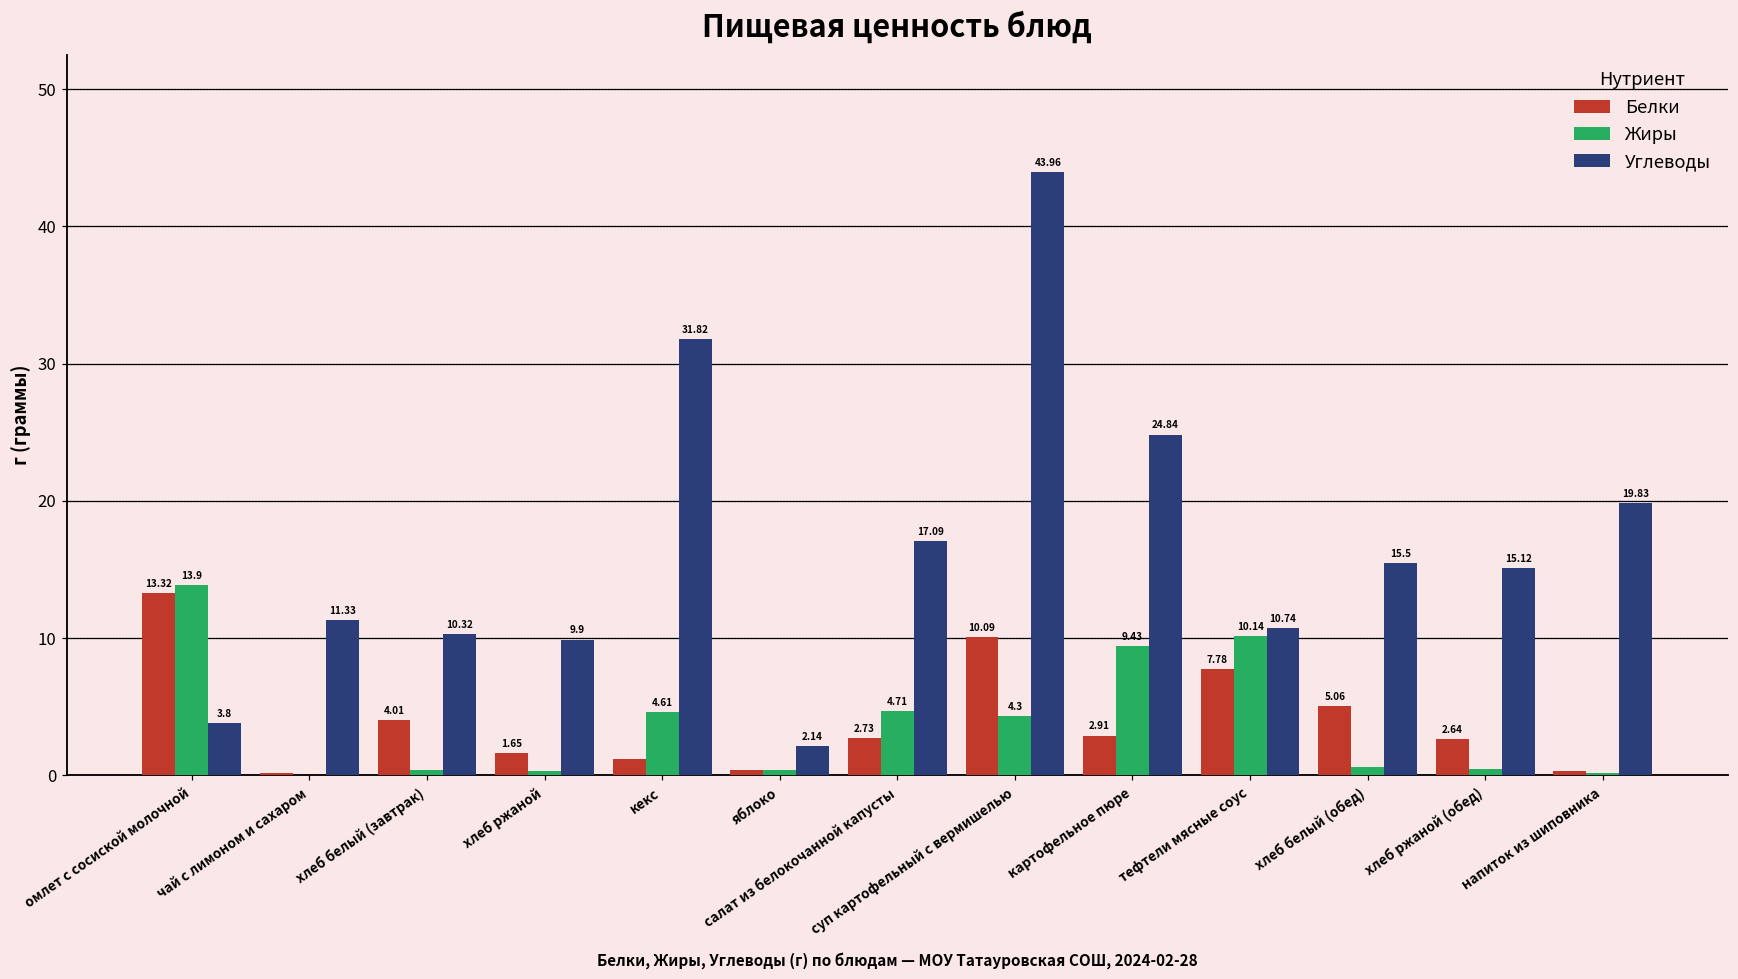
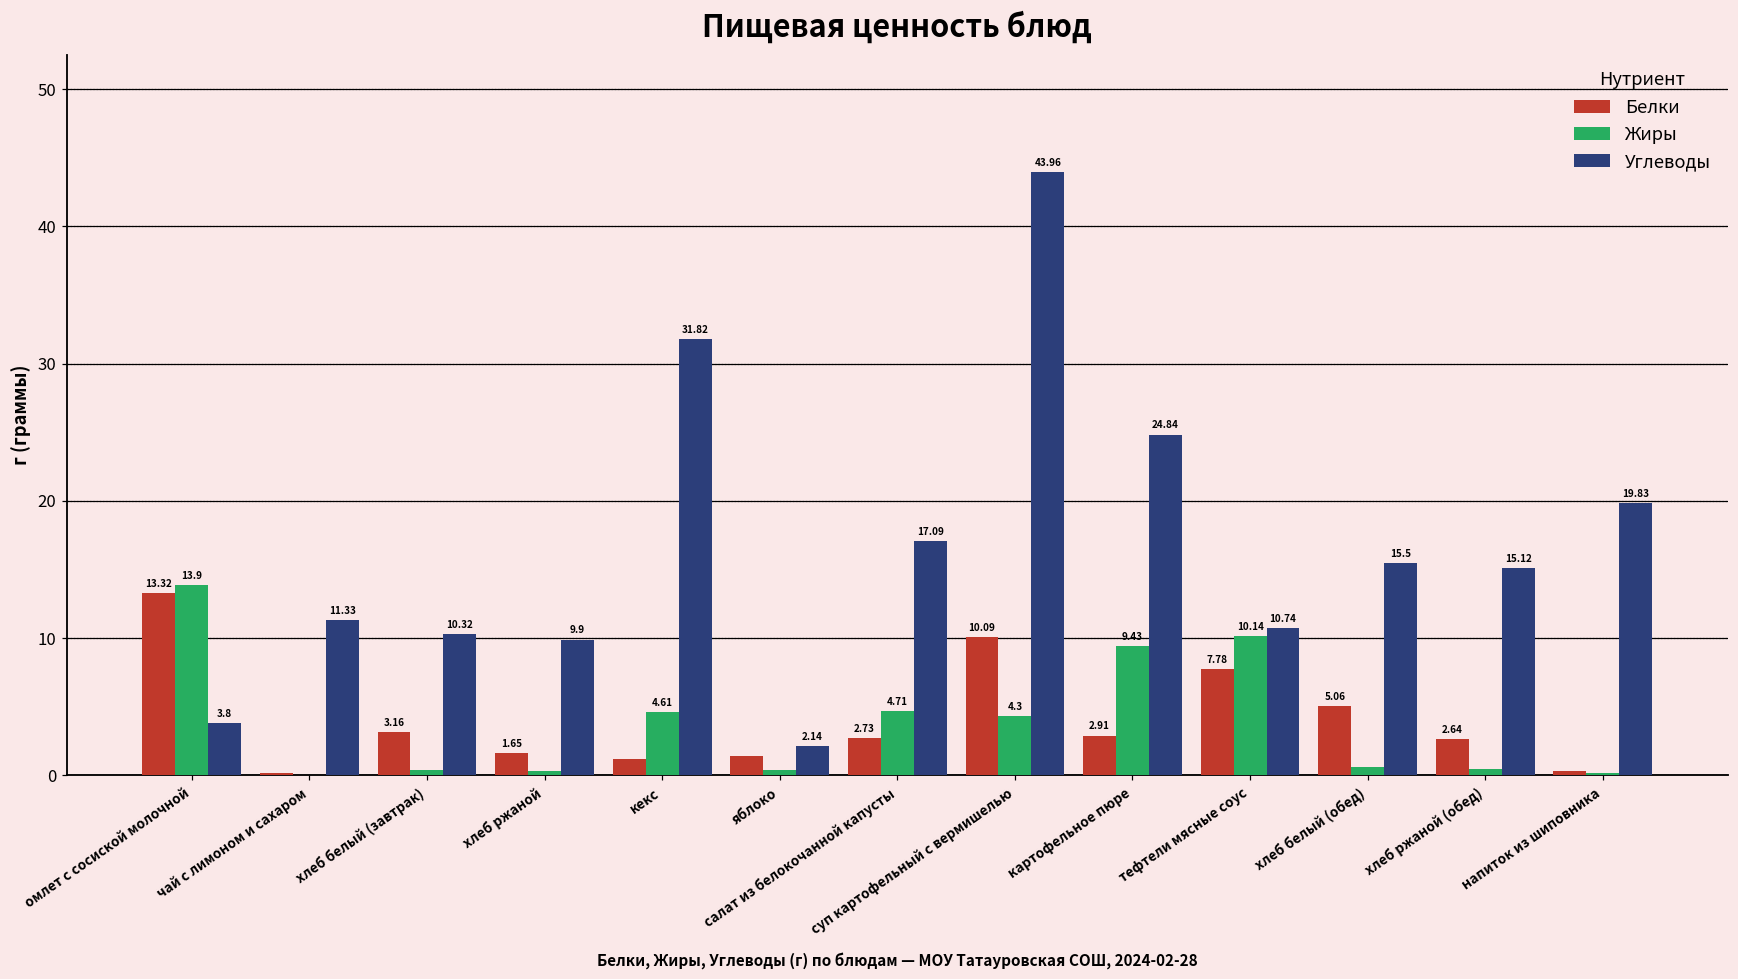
Белки, хлеб белый (завтрак): 4.01 -> 3.16
Белки, яблоко: 0.4 -> 1.4
